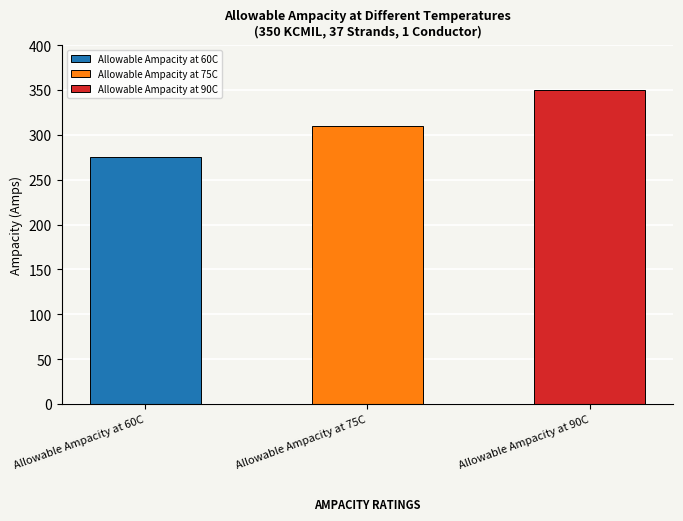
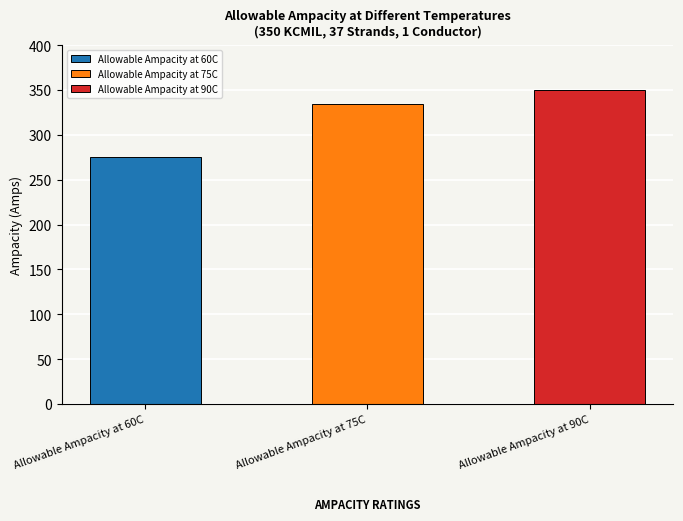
Allowable Ampacity at 75C: 310 -> 340
